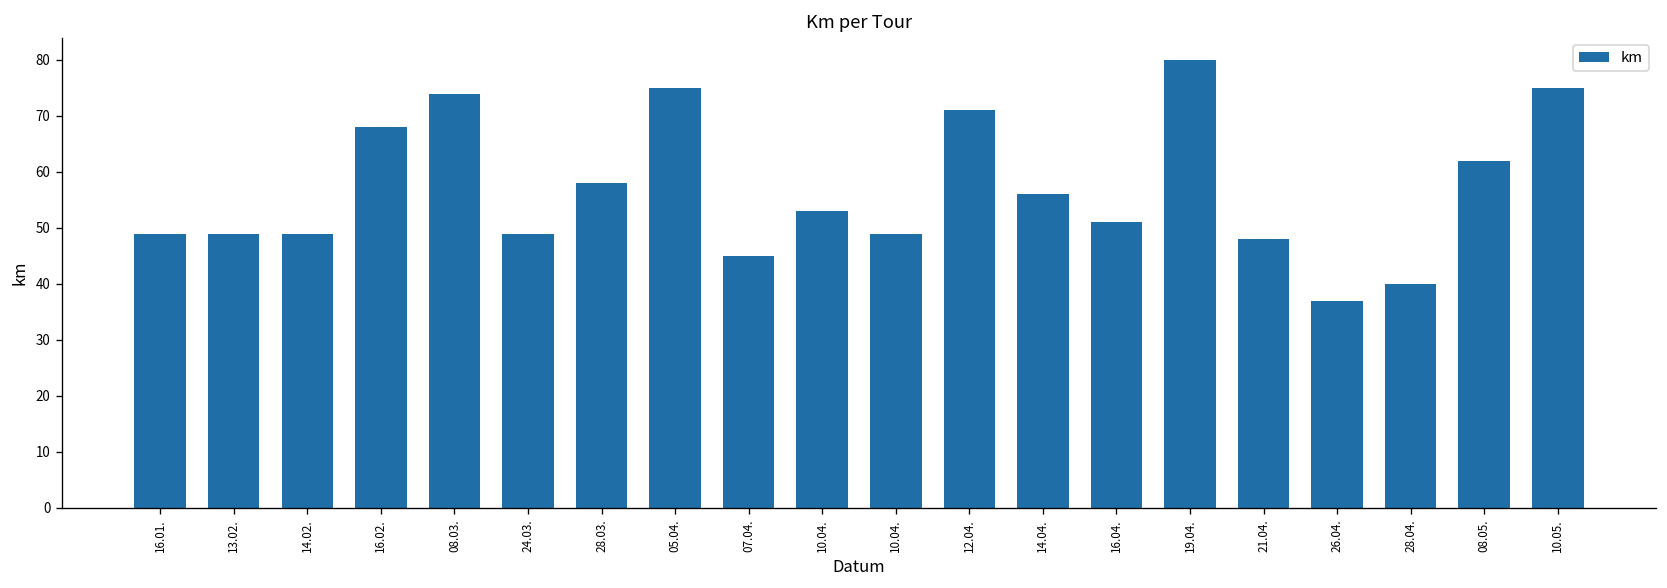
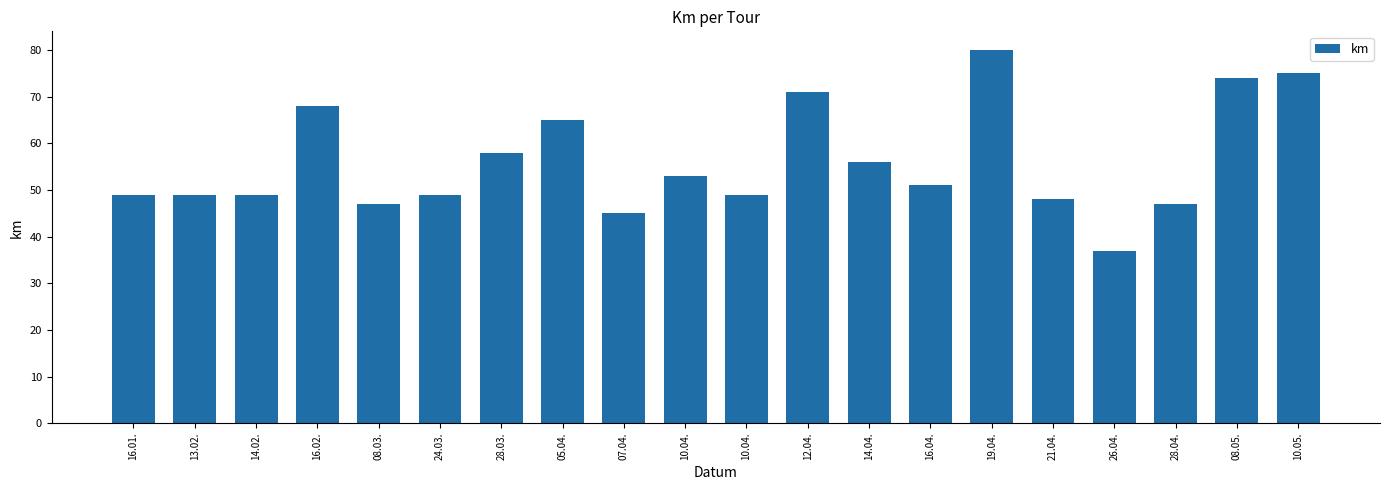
08.03.: 74 -> 47
05.04.: 75 -> 65
28.04.: 40 -> 47
08.05.: 62 -> 74
